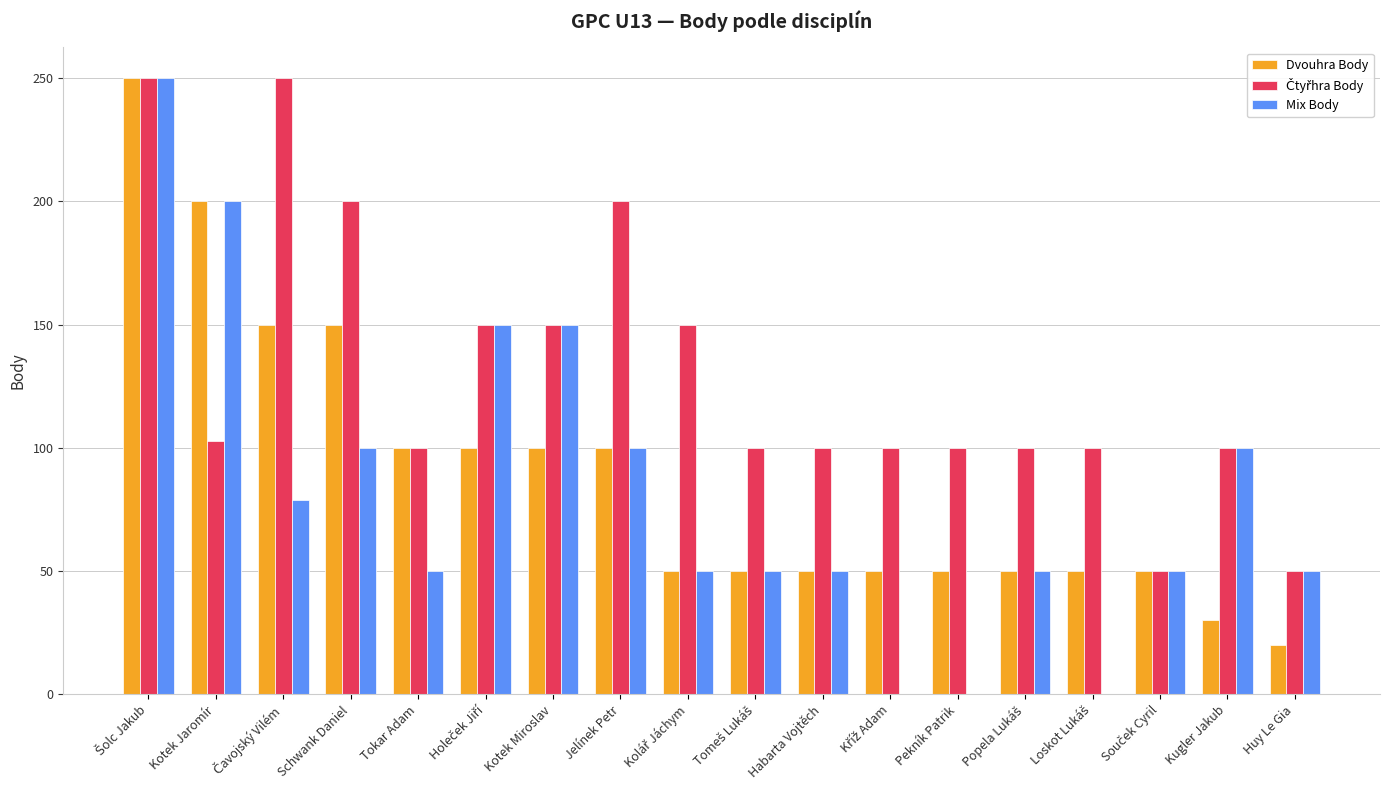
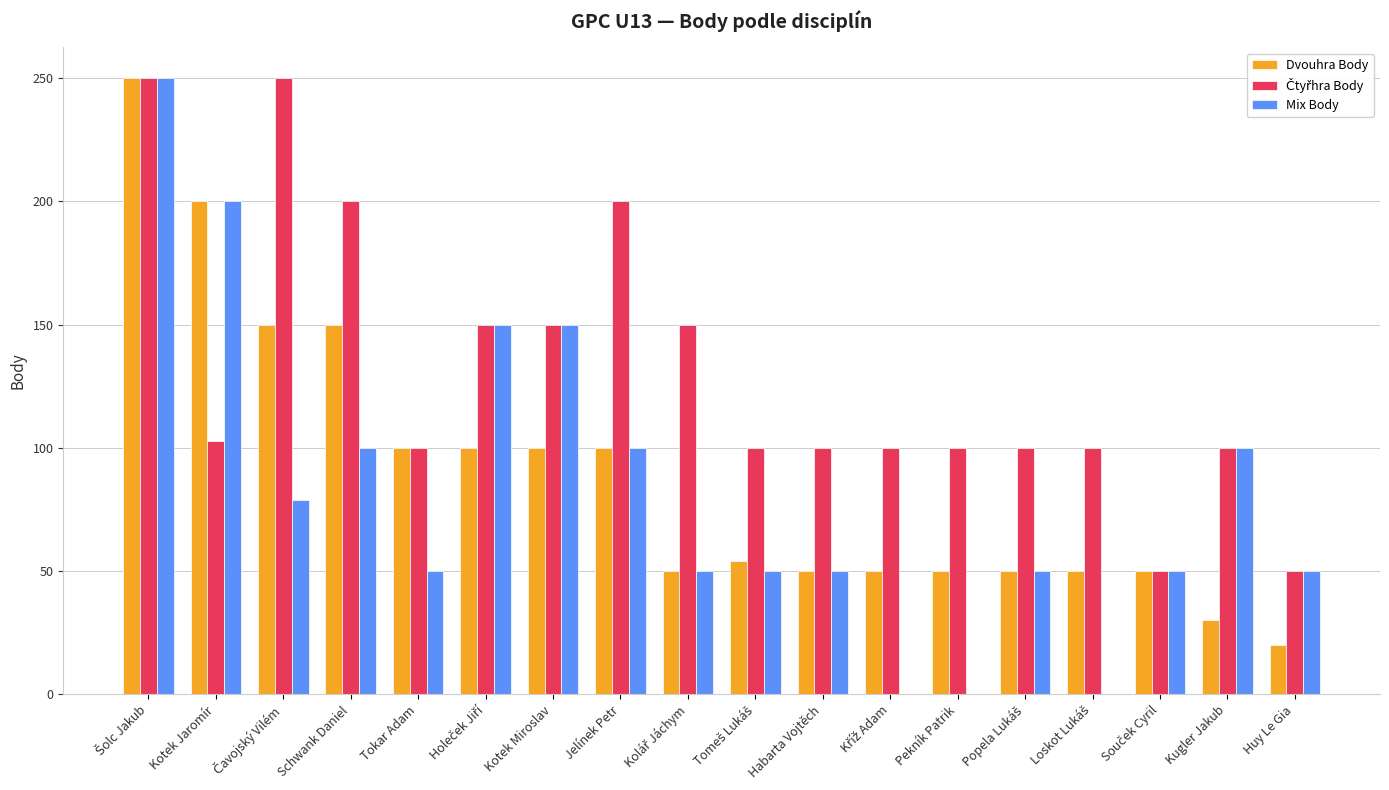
Dvouhra Body, Tomeš Lukáš: 50 -> 54
